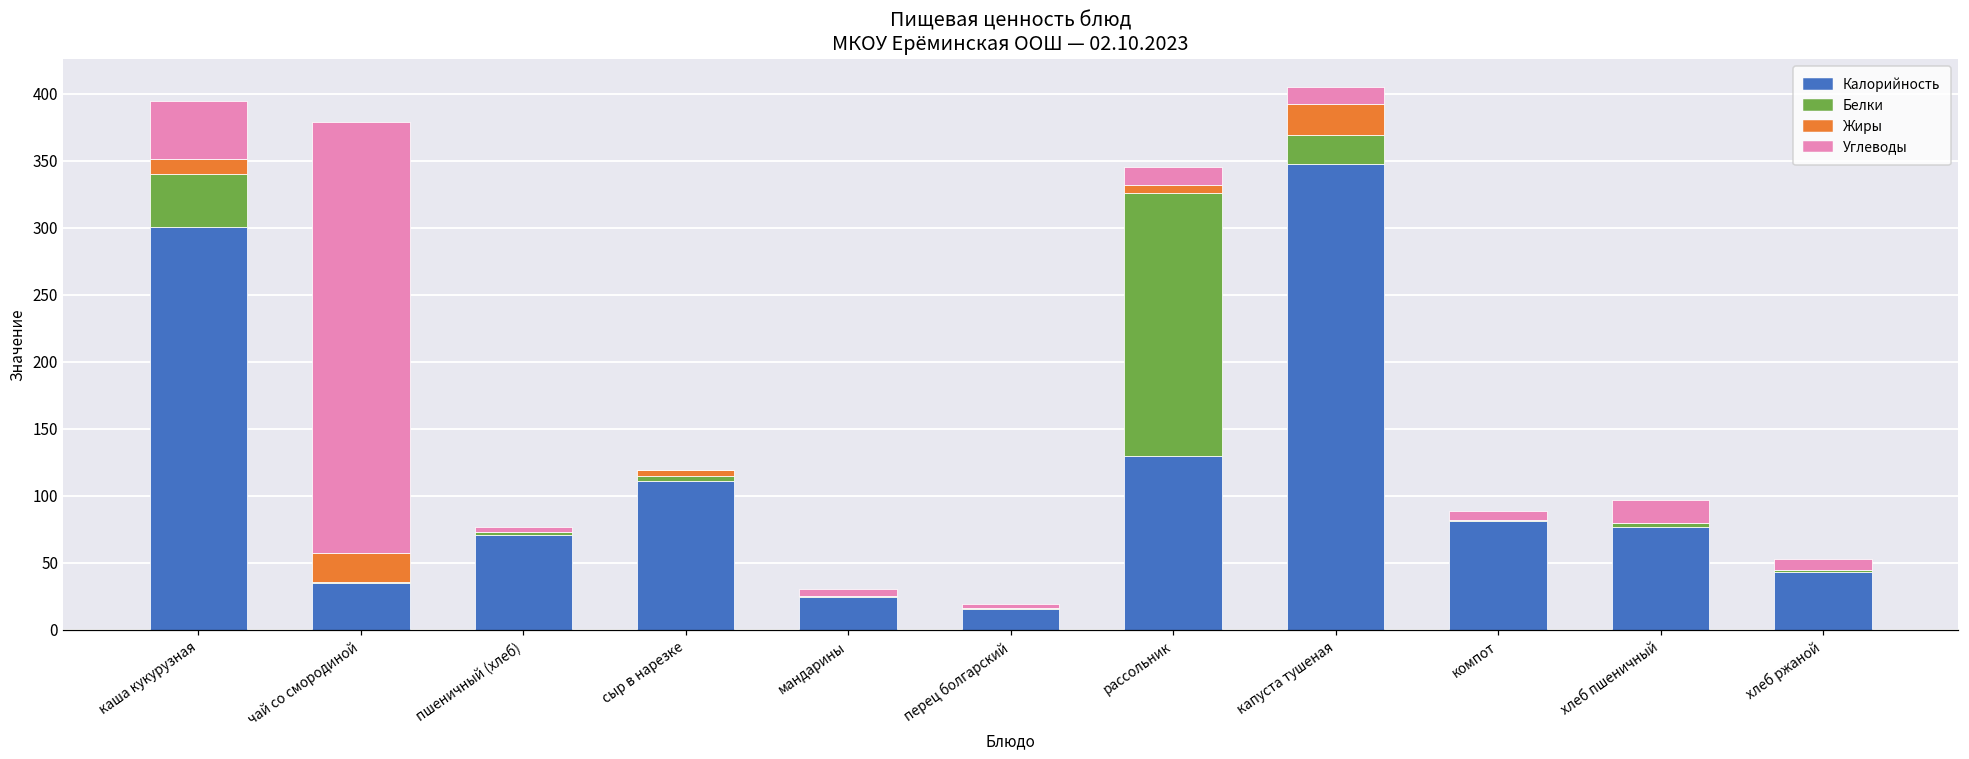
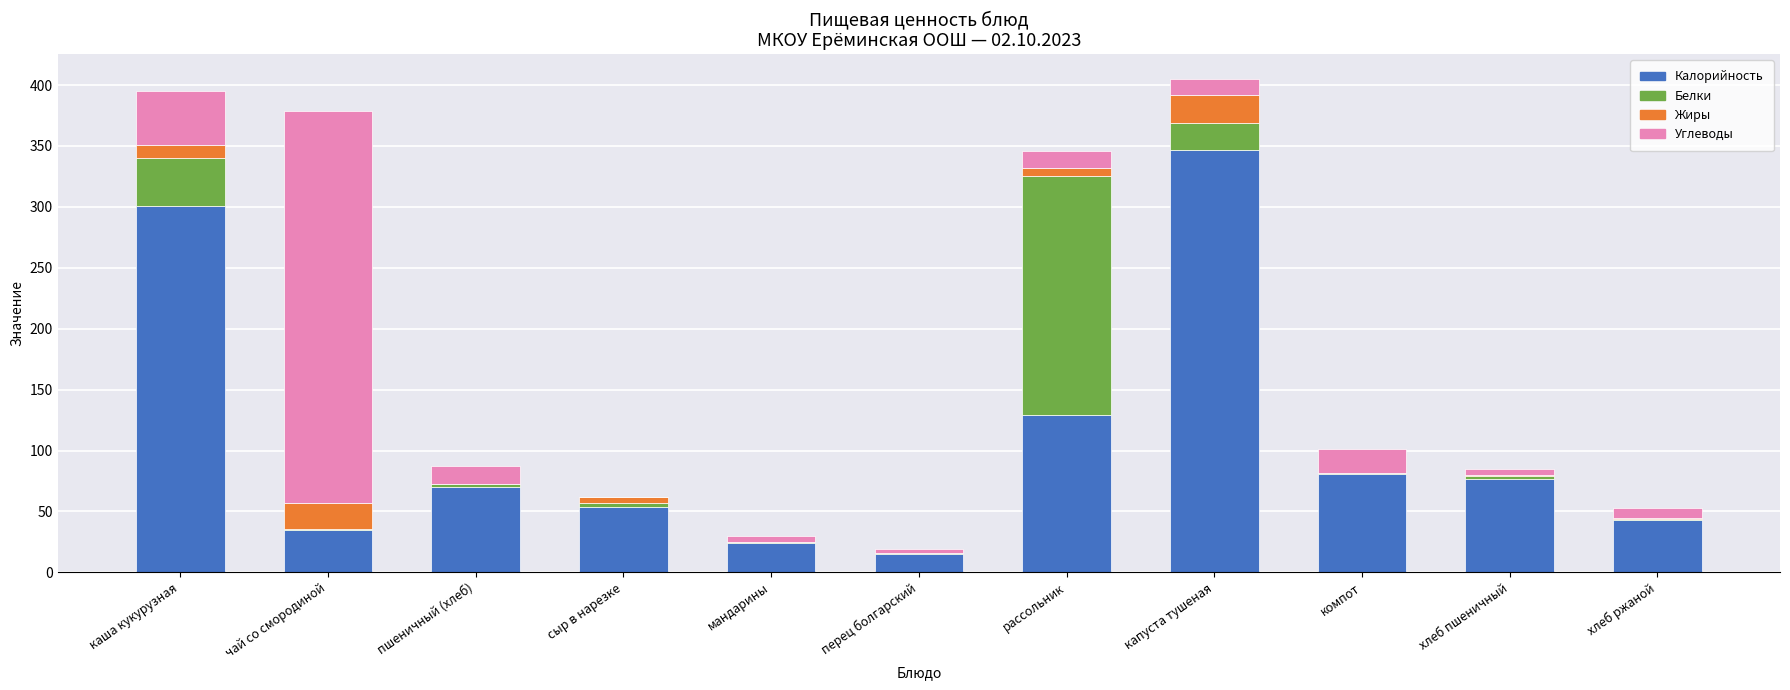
Углеводы, пшеничный (хлеб): 4 -> 15
Калорийность, сыр в нарезке: 111 -> 54
Углеводы, компот: 7 -> 20
Углеводы, хлеб пшеничный: 17 -> 5
